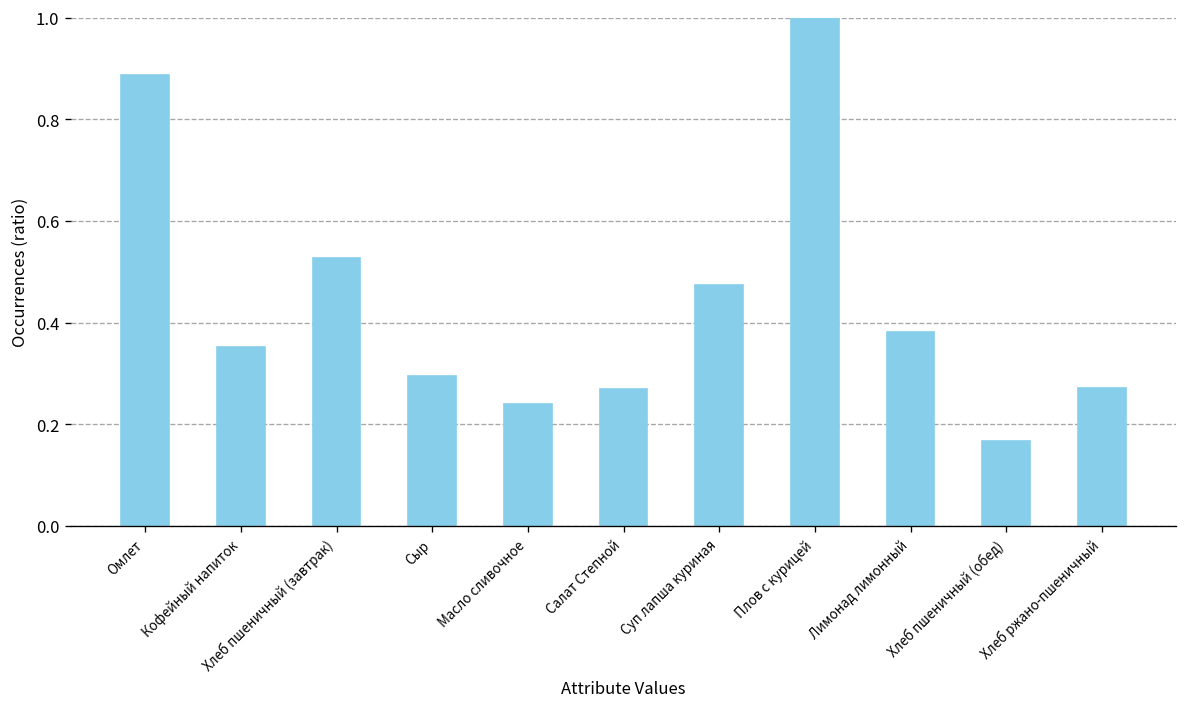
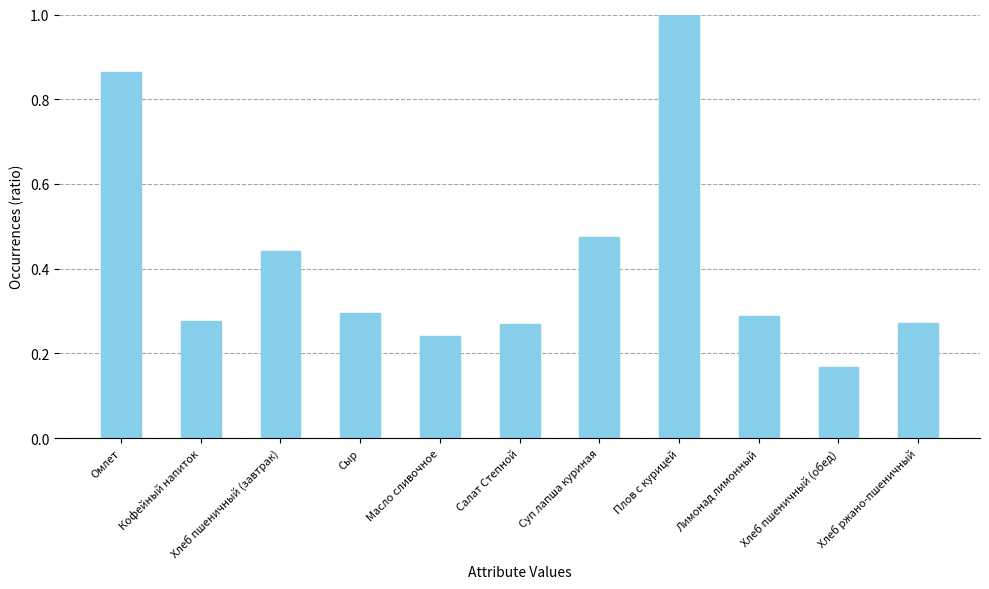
Омлет: 0.89 -> 0.87
Кофейный напиток: 0.35 -> 0.28
Хлеб пшеничный (завтрак): 0.53 -> 0.44
Лимонад лимонный: 0.38 -> 0.29
